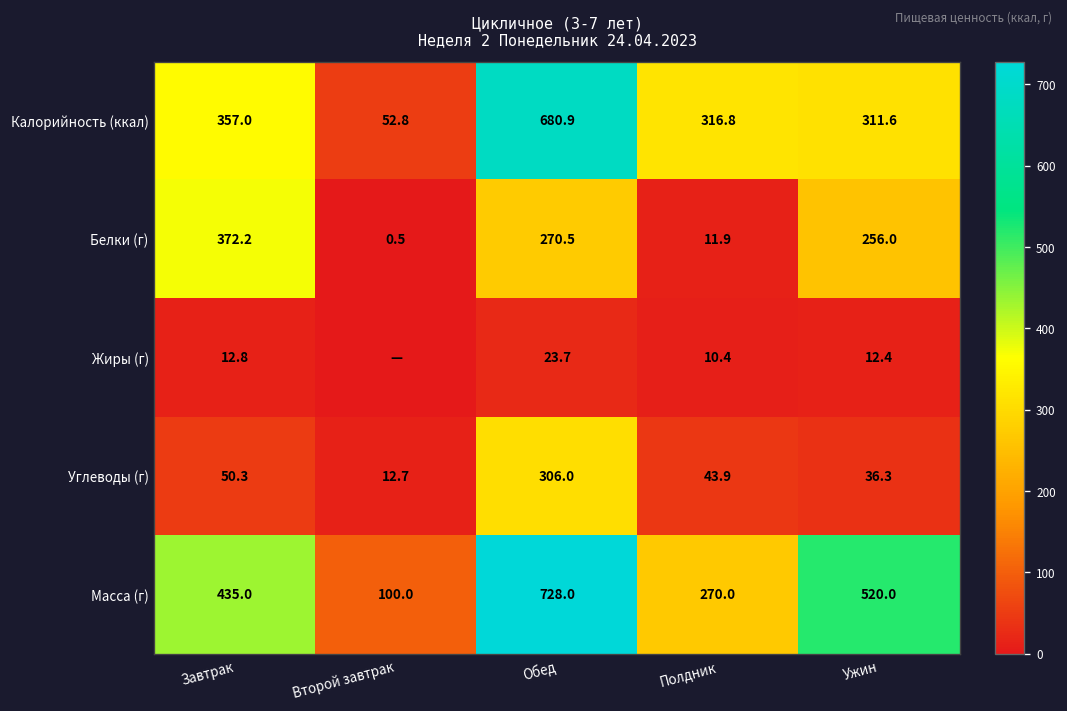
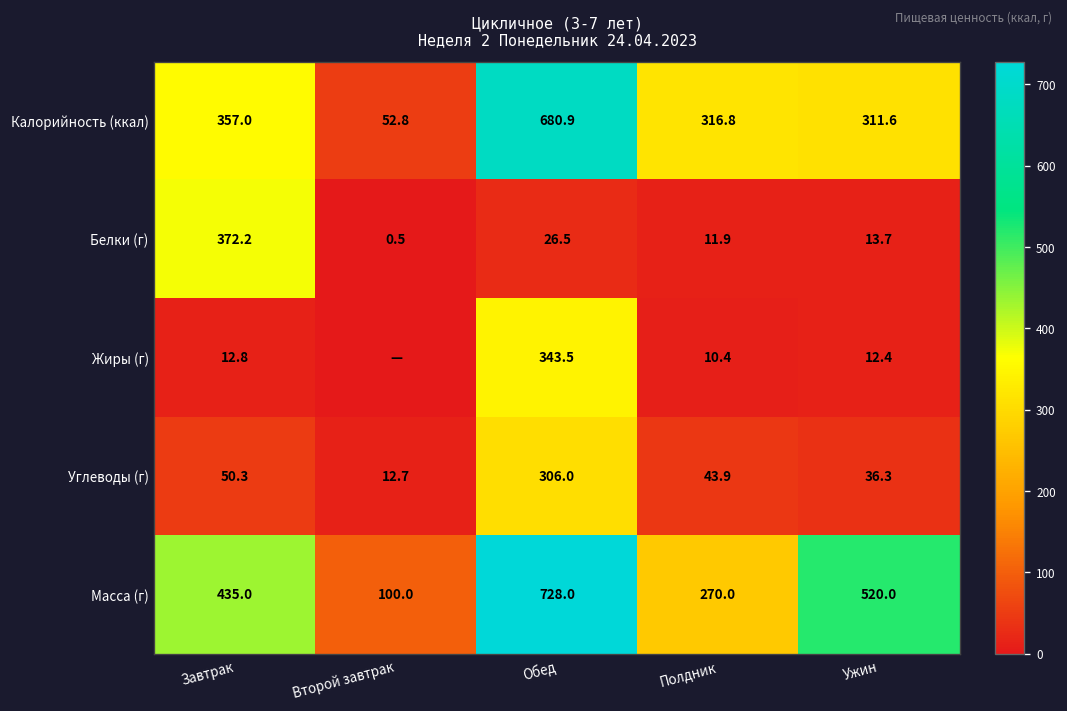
Белки (г), Обед: 270.5 -> 26.5
Белки (г), Ужин: 256.0 -> 13.7
Жиры (г), Обед: 23.7 -> 343.5
